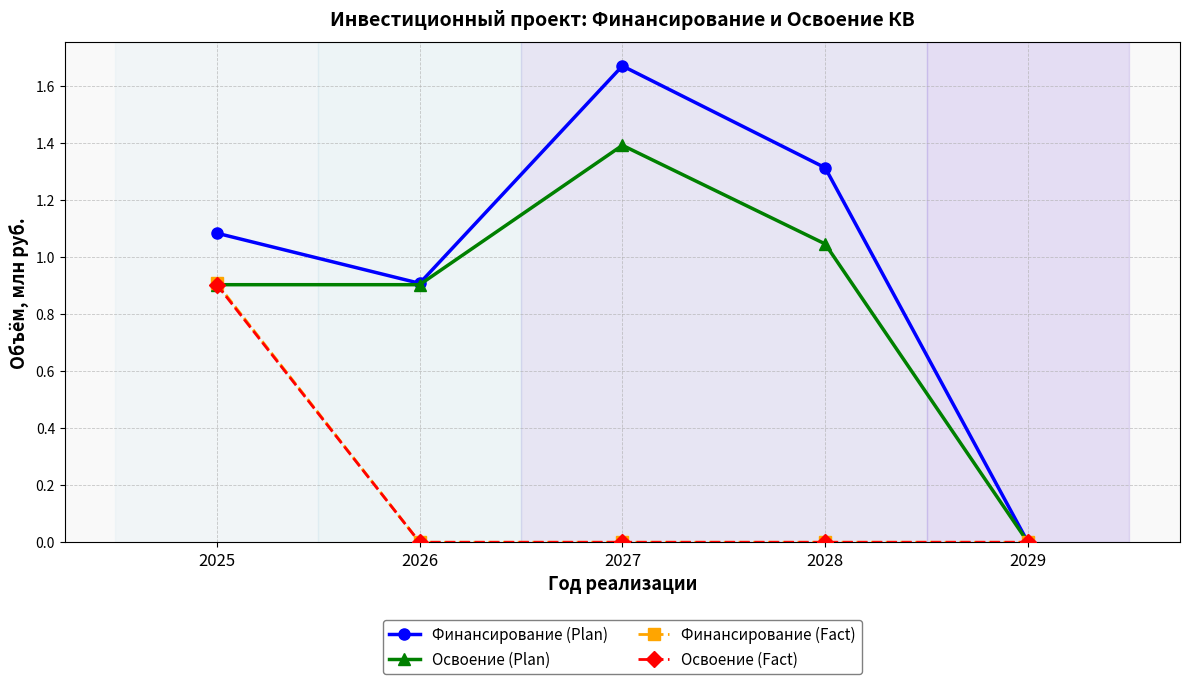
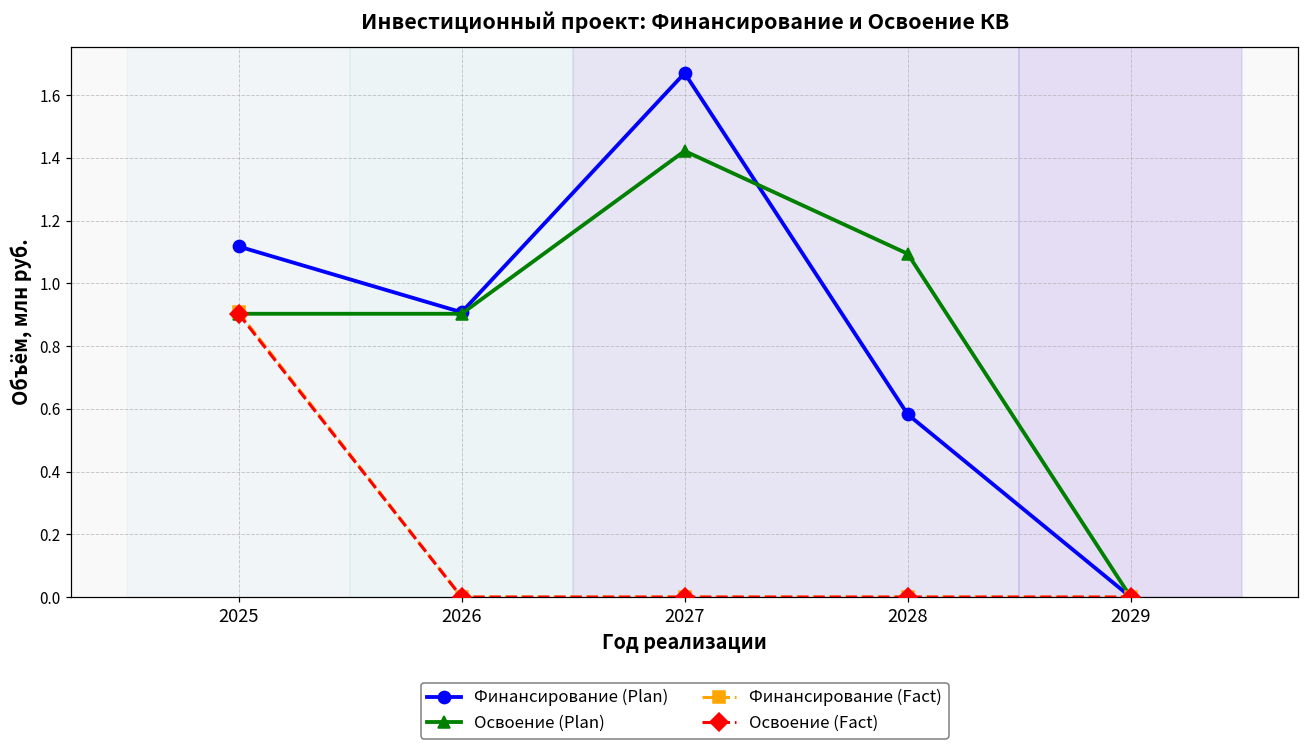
Финансирование (Plan), 2025: 1.08 -> 1.12
Освоение (Plan), 2027: 1.39 -> 1.42
Финансирование (Plan), 2028: 1.31 -> 0.58
Освоение (Plan), 2028: 1.05 -> 1.09
